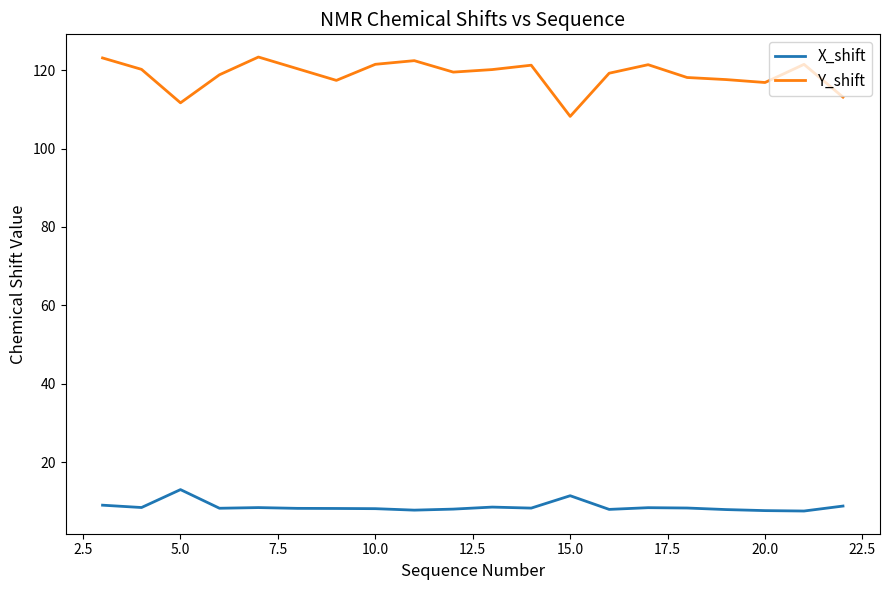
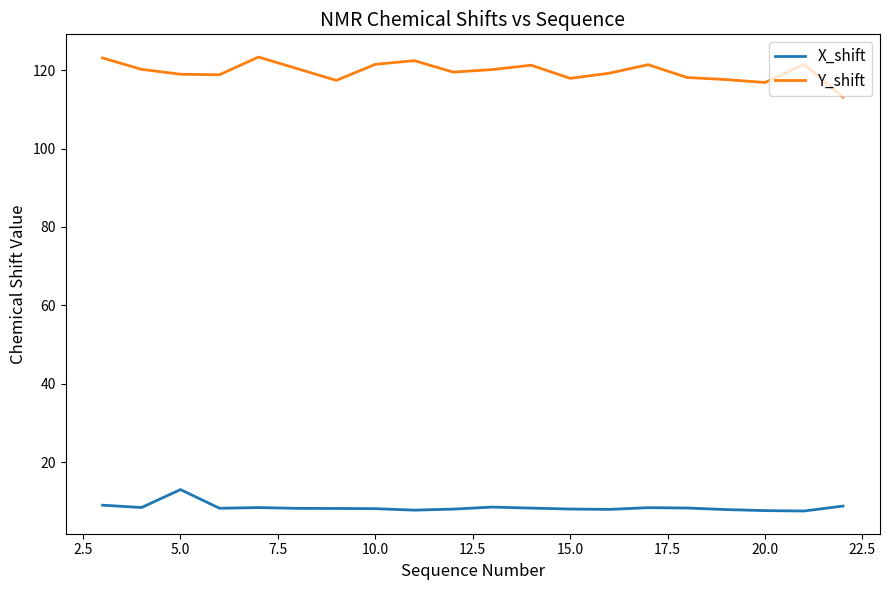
Y_shift, 5.0: 112 -> 119
X_shift, 15.0: 11 -> 8
Y_shift, 15.0: 108 -> 118
